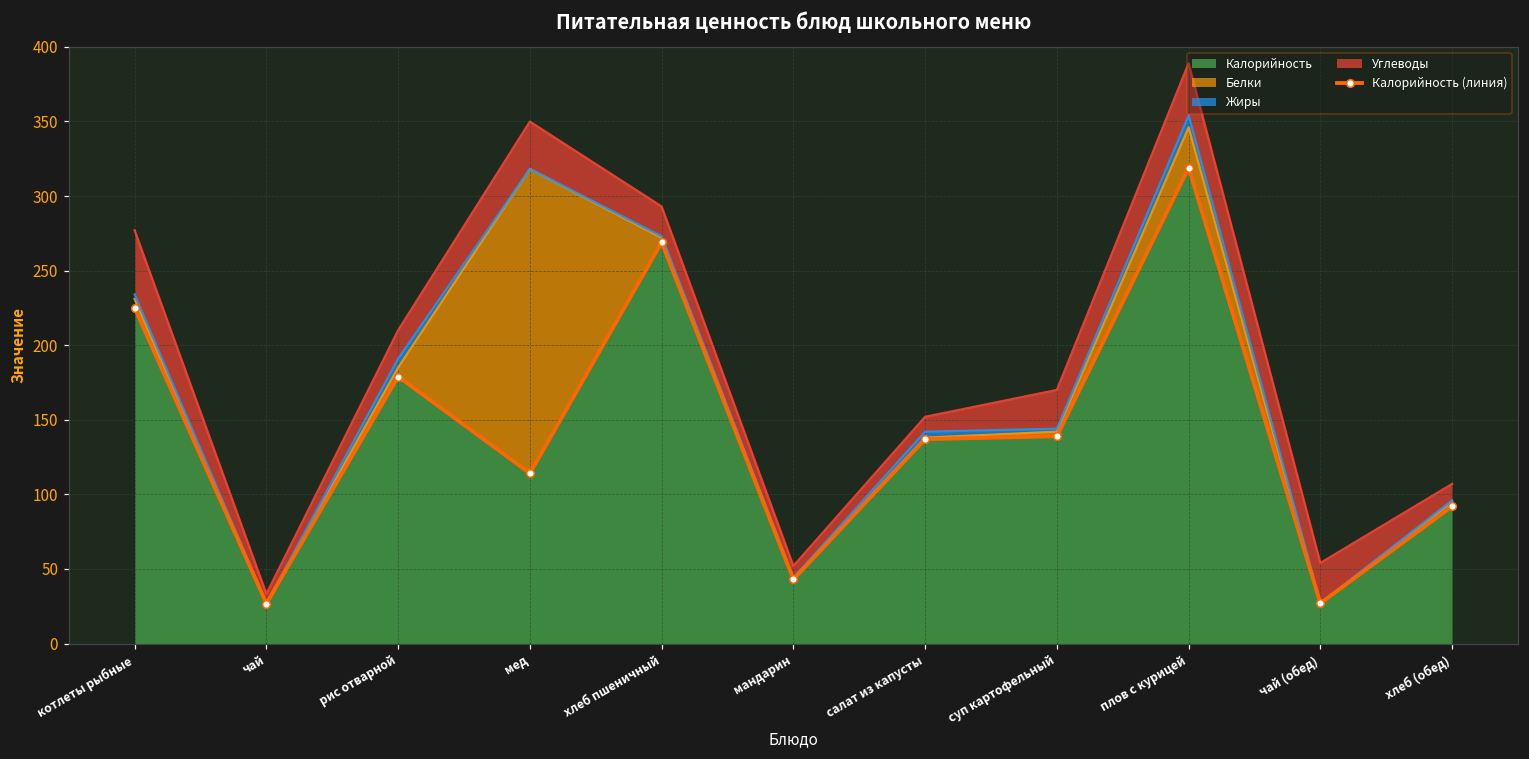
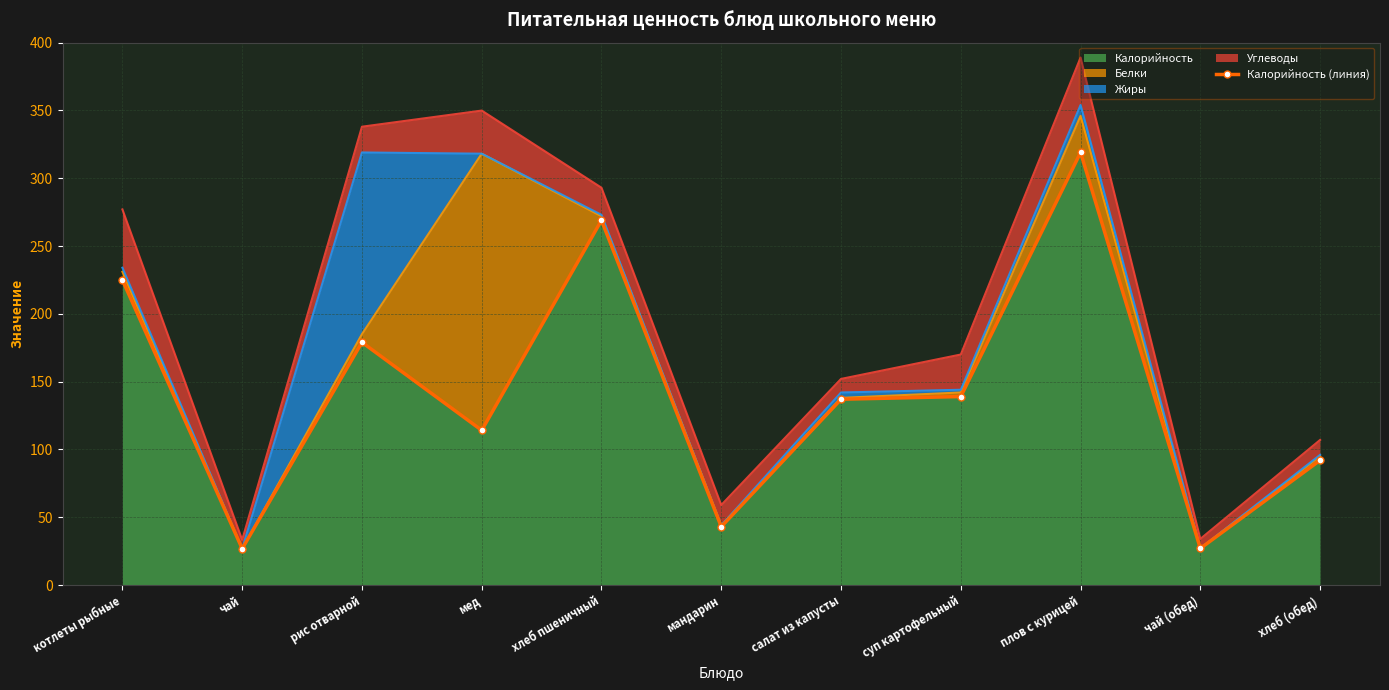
Жиры, рис отварной: 6 -> 134
Углеводы, мандарин: 8 -> 15
Углеводы, чай (обед): 27 -> 7
